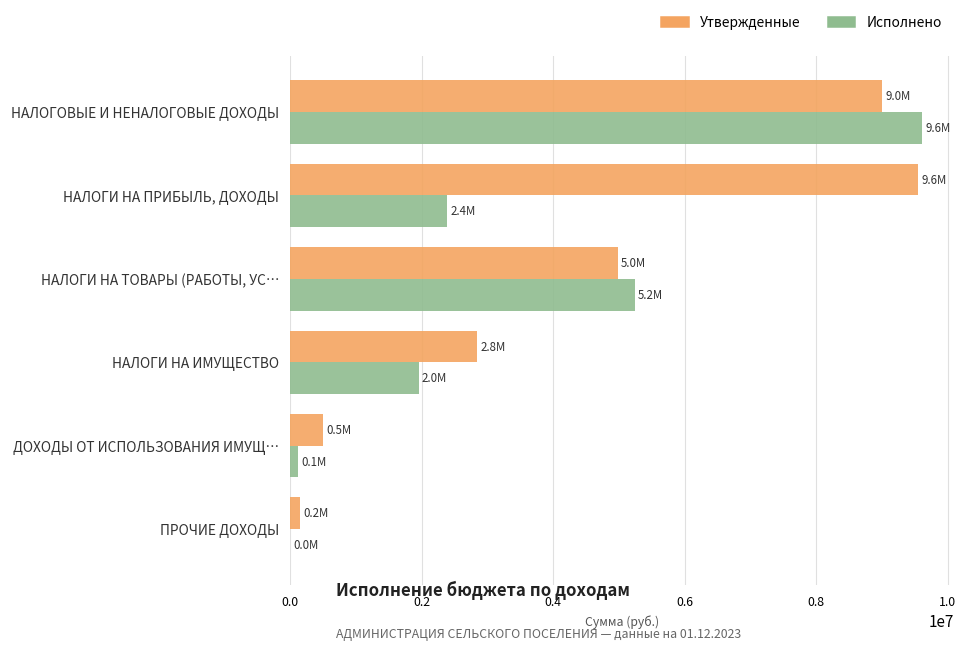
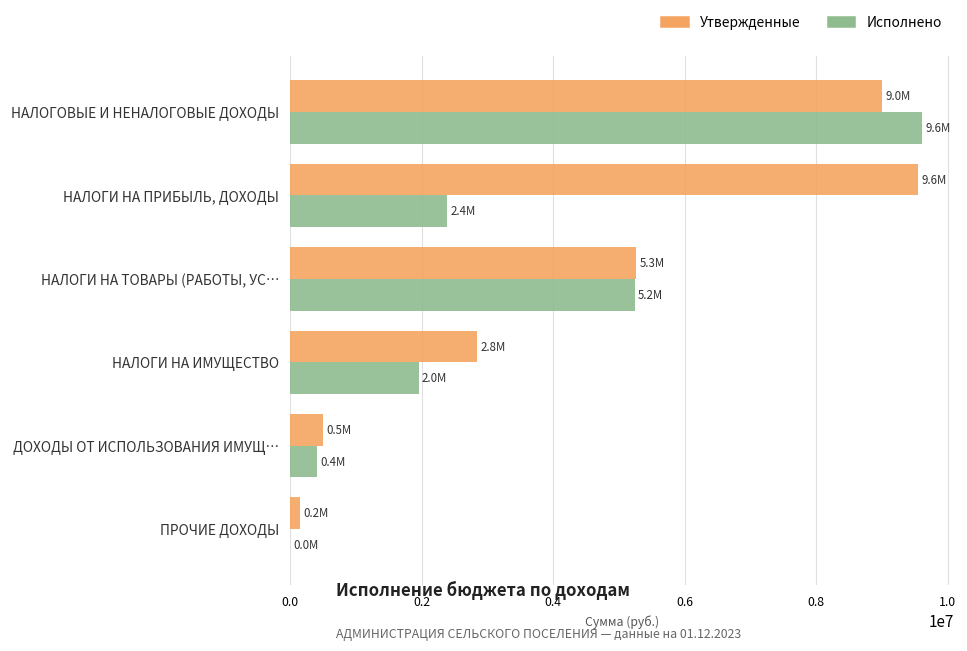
Утвержденные, НАЛОГИ НА ТОВАРЫ (РАБОТЫ, УС…: 5.0M -> 5.3M
Исполнено, ДОХОДЫ ОТ ИСПОЛЬЗОВАНИЯ ИМУЩ…: 0.1M -> 0.4M
